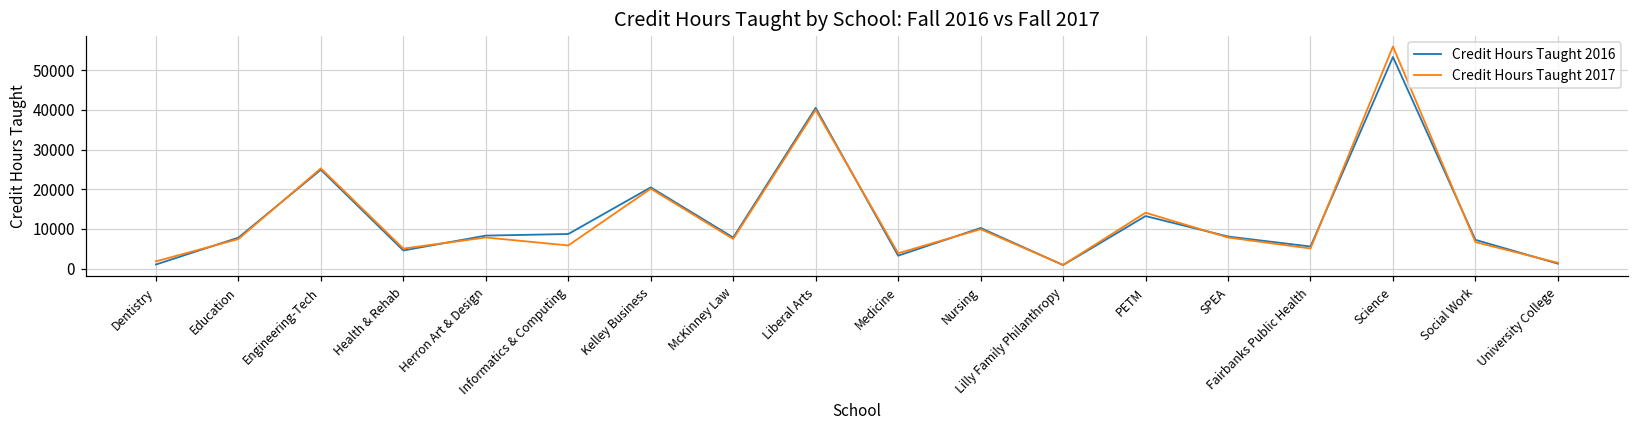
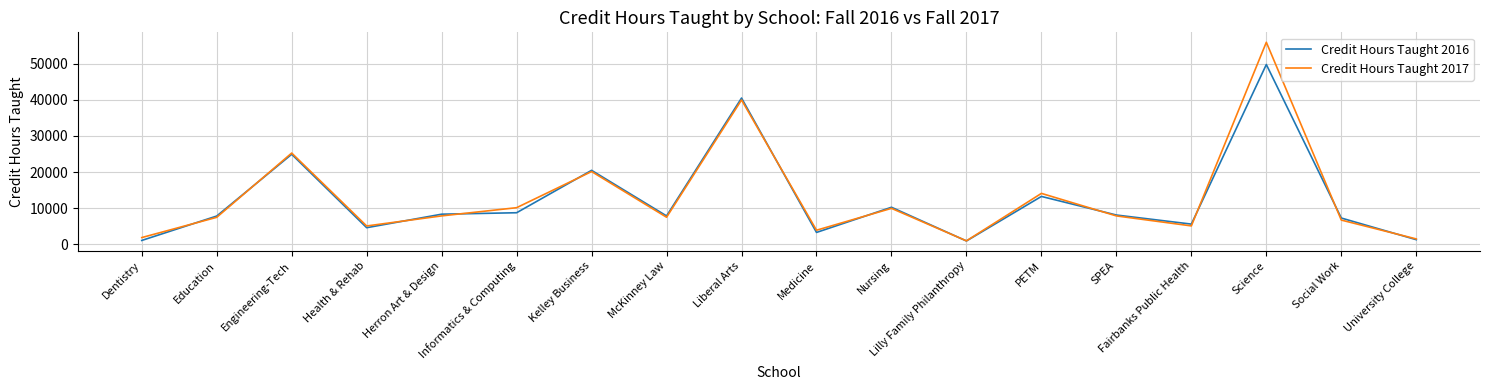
Credit Hours Taught 2017, Informatics & Computing: 6000 -> 10000
Credit Hours Taught 2016, Science: 53000 -> 50000
